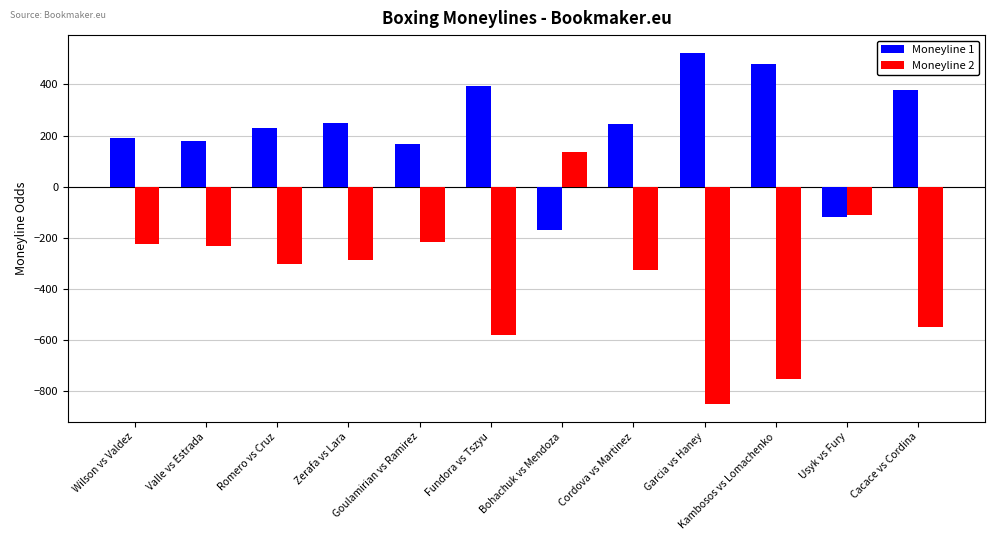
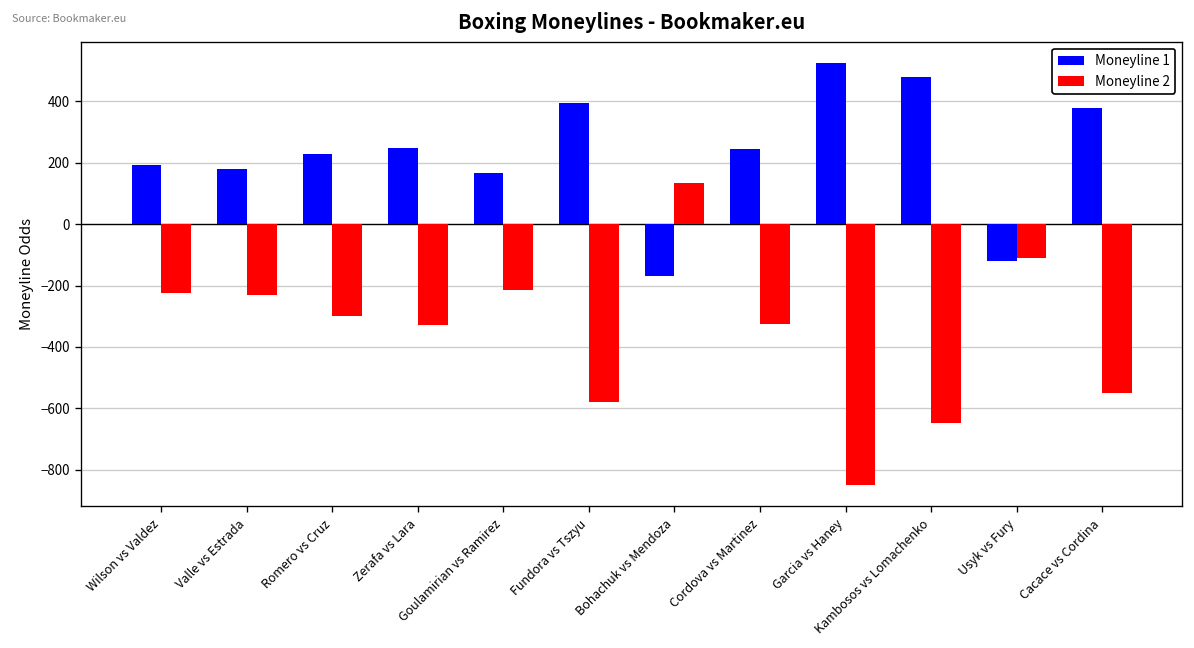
Moneyline 2, Zerafa vs Lara: -290 -> -330
Moneyline 2, Kambosos vs Lomachenko: -750 -> -650
